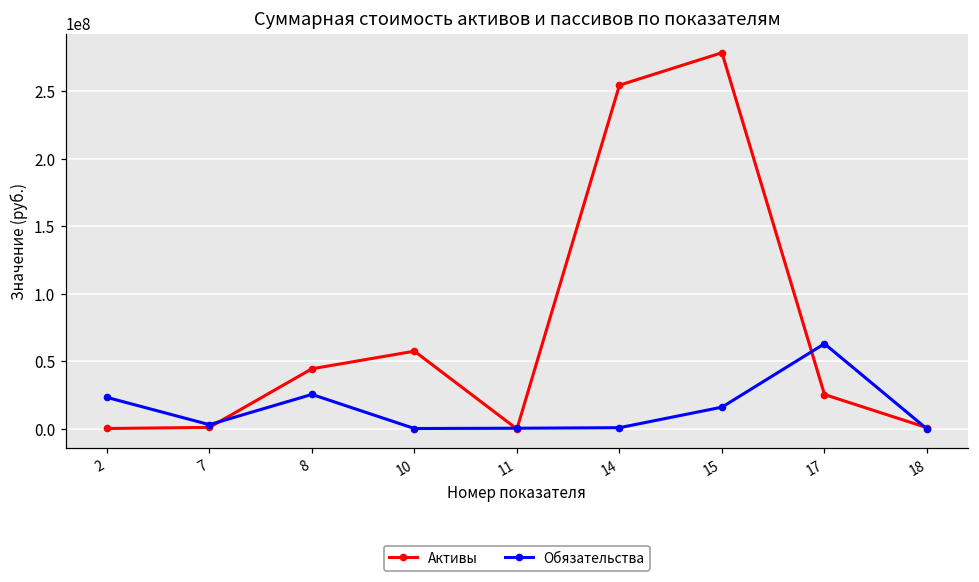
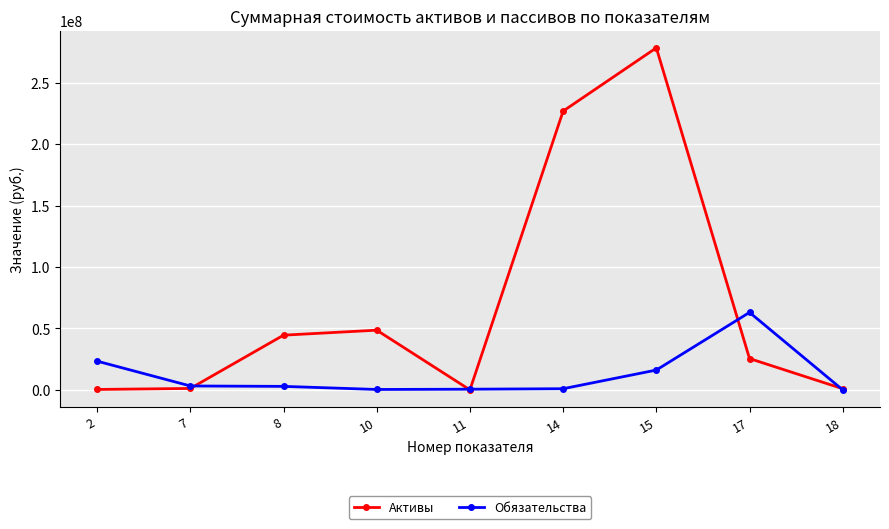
Обязательства, 8: 26000000 -> 3000000
Активы, 10: 58000000 -> 49000000
Активы, 14: 254000000 -> 227000000
